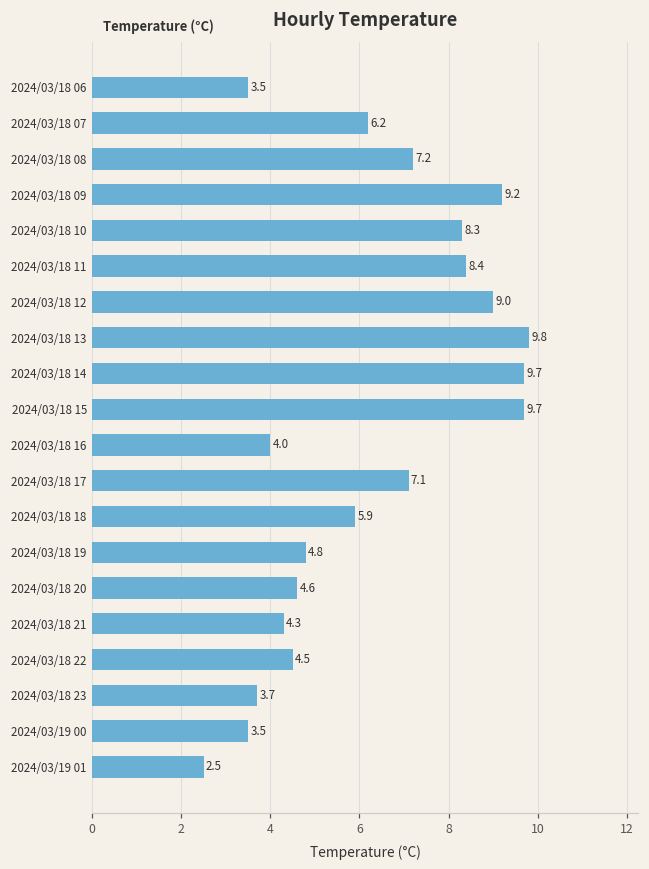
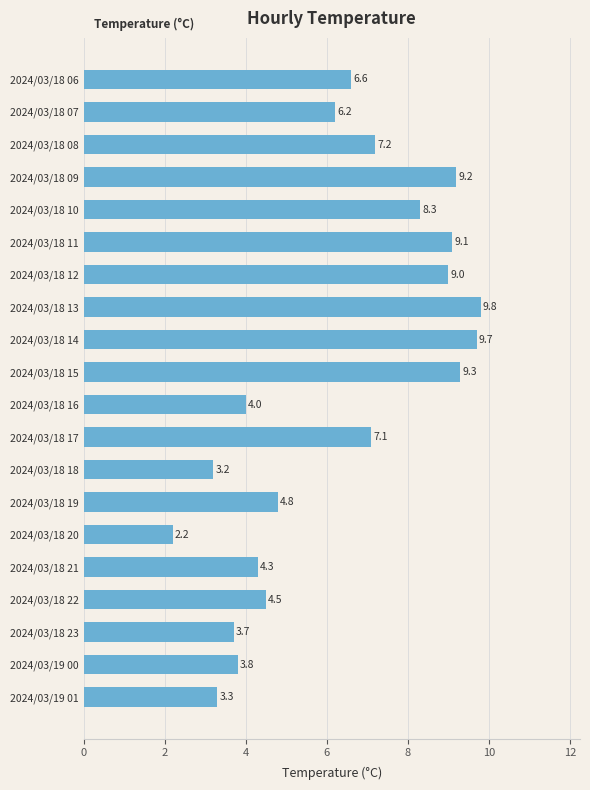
2024/03/18 06: 3.5 -> 6.6
2024/03/18 11: 8.4 -> 9.1
2024/03/18 15: 9.7 -> 9.3
2024/03/18 18: 5.9 -> 3.2
2024/03/18 20: 4.6 -> 2.2
2024/03/19 00: 3.5 -> 3.8
2024/03/19 01: 2.5 -> 3.3
